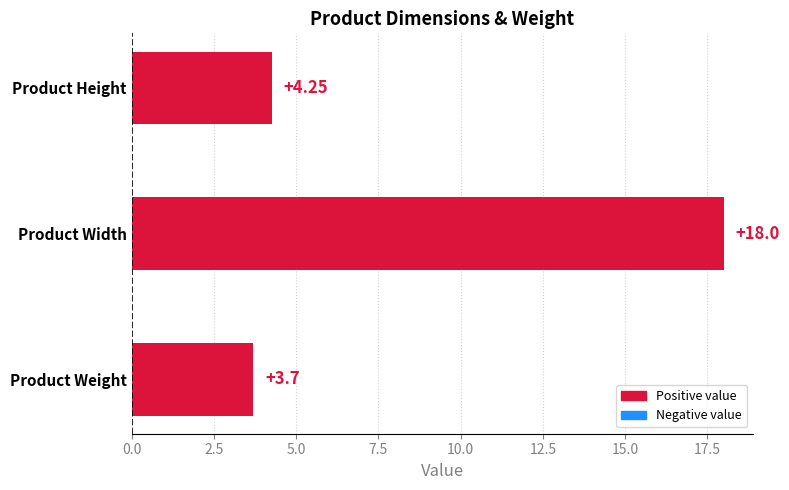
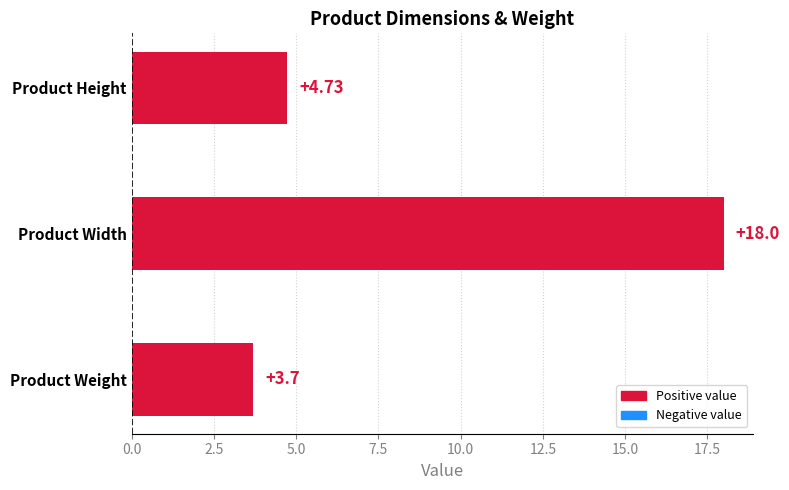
Product Height: +4.25 -> +4.73
